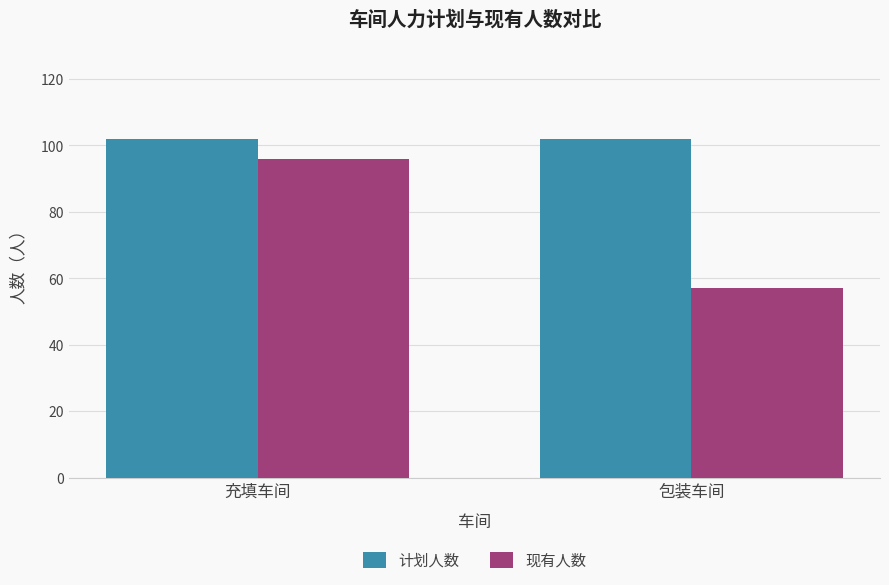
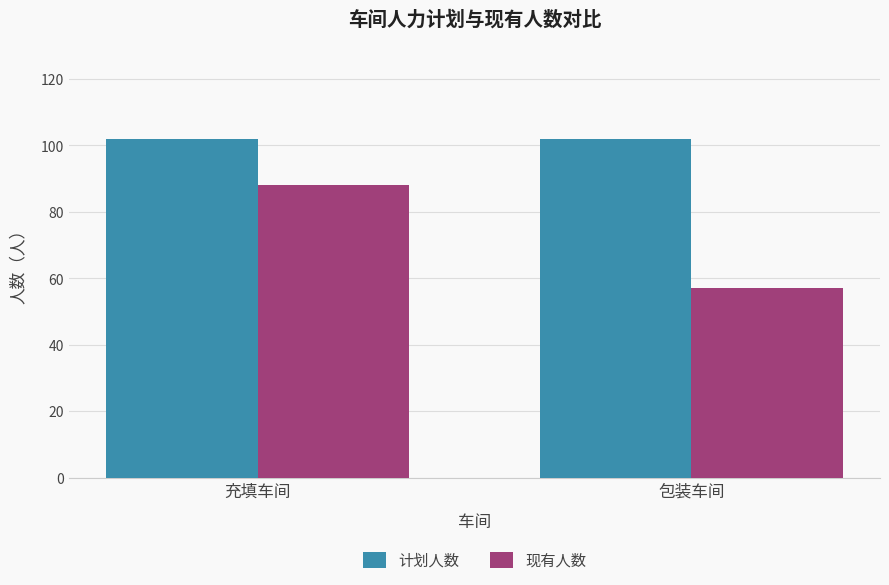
现有人数, 充填车间: 96 -> 88
